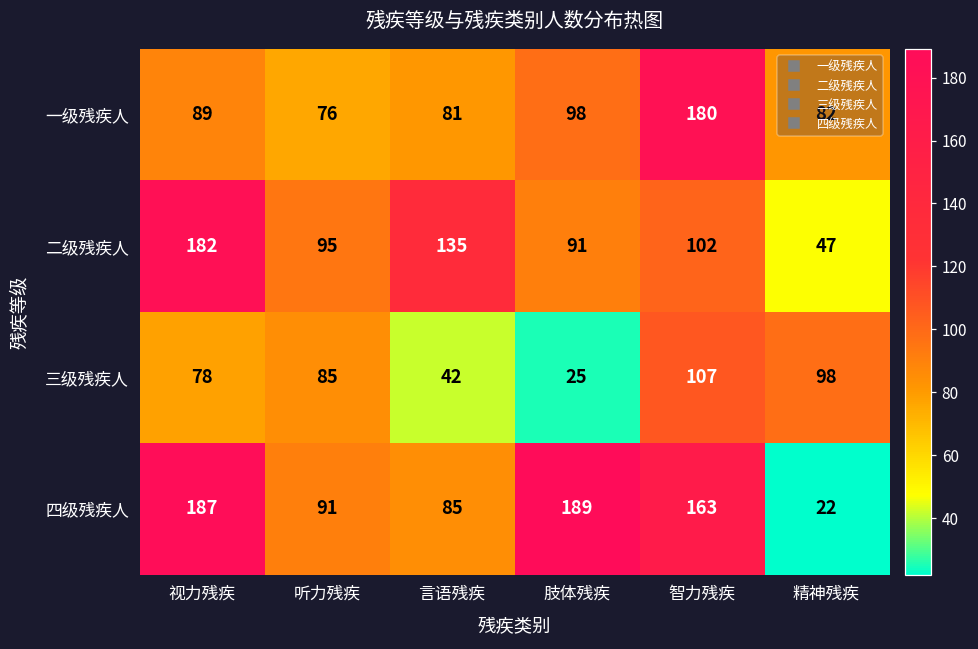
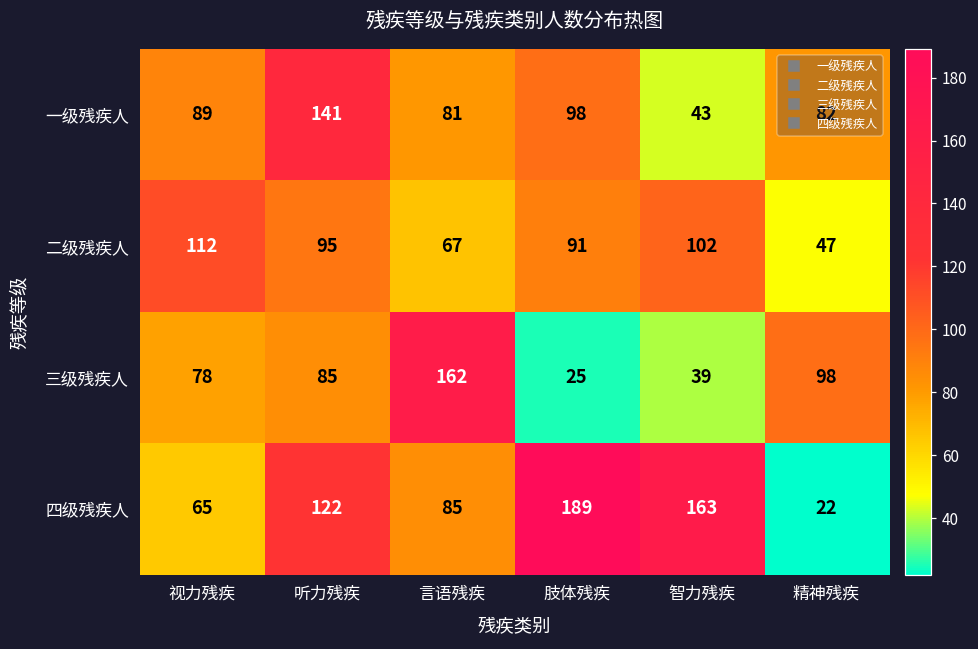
一级残疾人, 听力残疾: 76 -> 141
一级残疾人, 智力残疾: 180 -> 43
二级残疾人, 视力残疾: 182 -> 112
二级残疾人, 言语残疾: 135 -> 67
三级残疾人, 言语残疾: 42 -> 162
三级残疾人, 智力残疾: 107 -> 39
四级残疾人, 视力残疾: 187 -> 65
四级残疾人, 听力残疾: 91 -> 122
